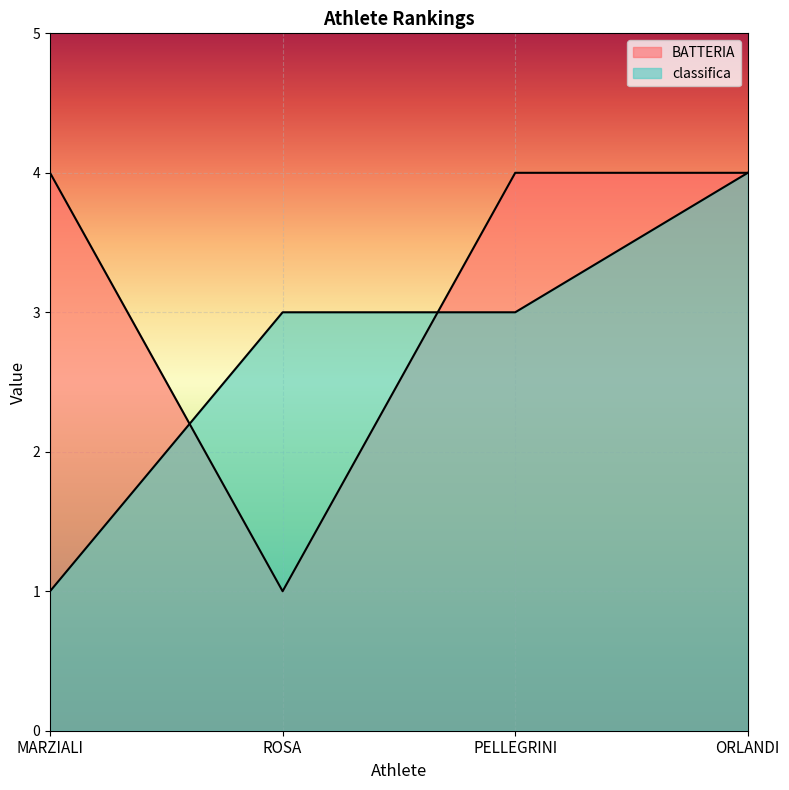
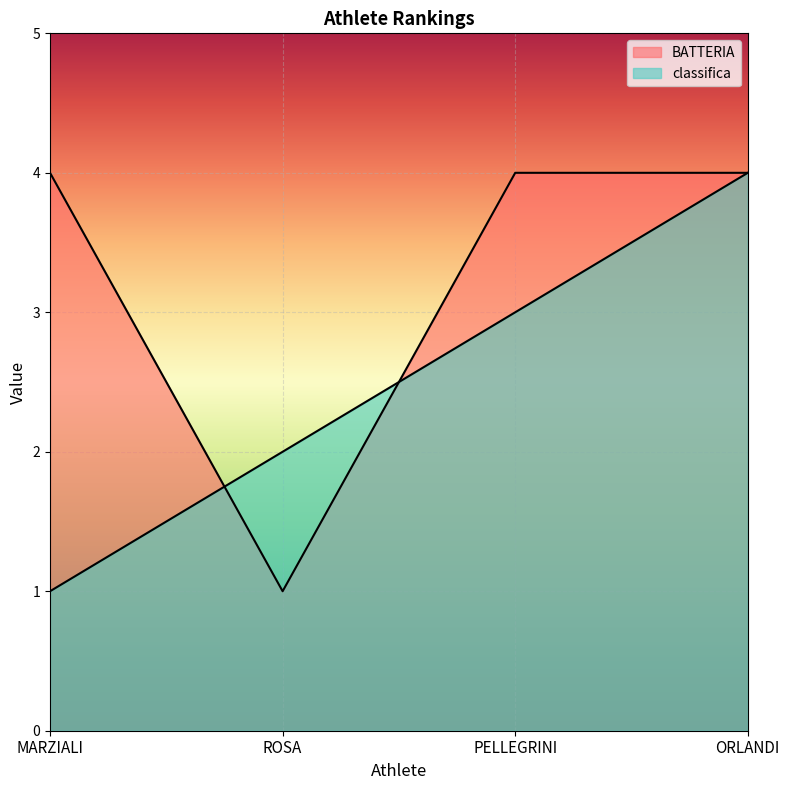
classifica, ROSA: 3 -> 2
